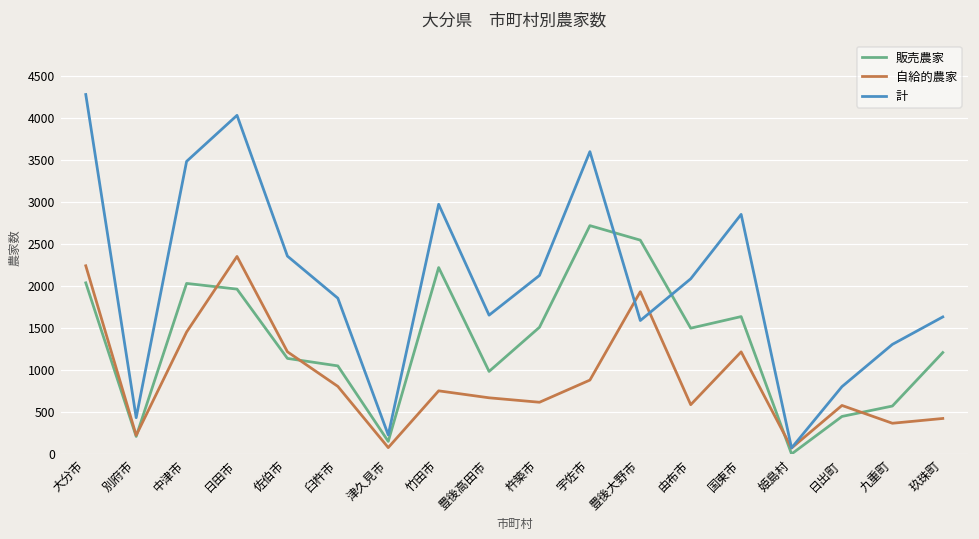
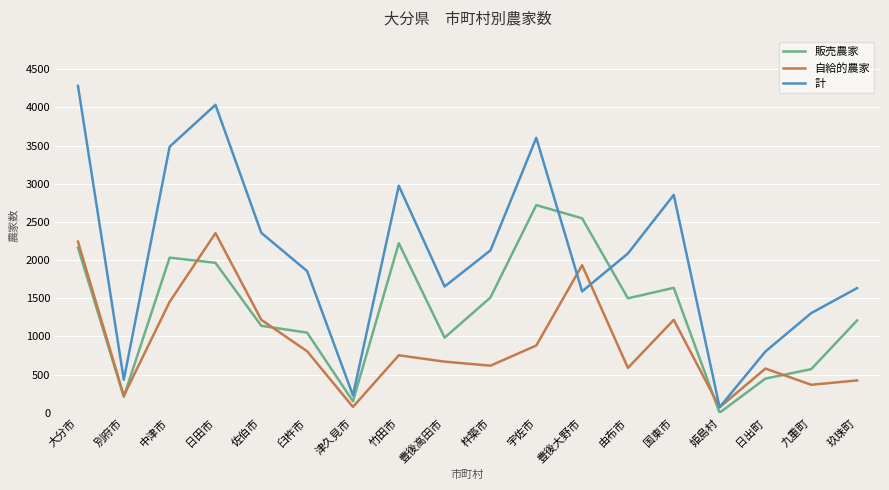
販売農家, 大分市: 2000 -> 2200
